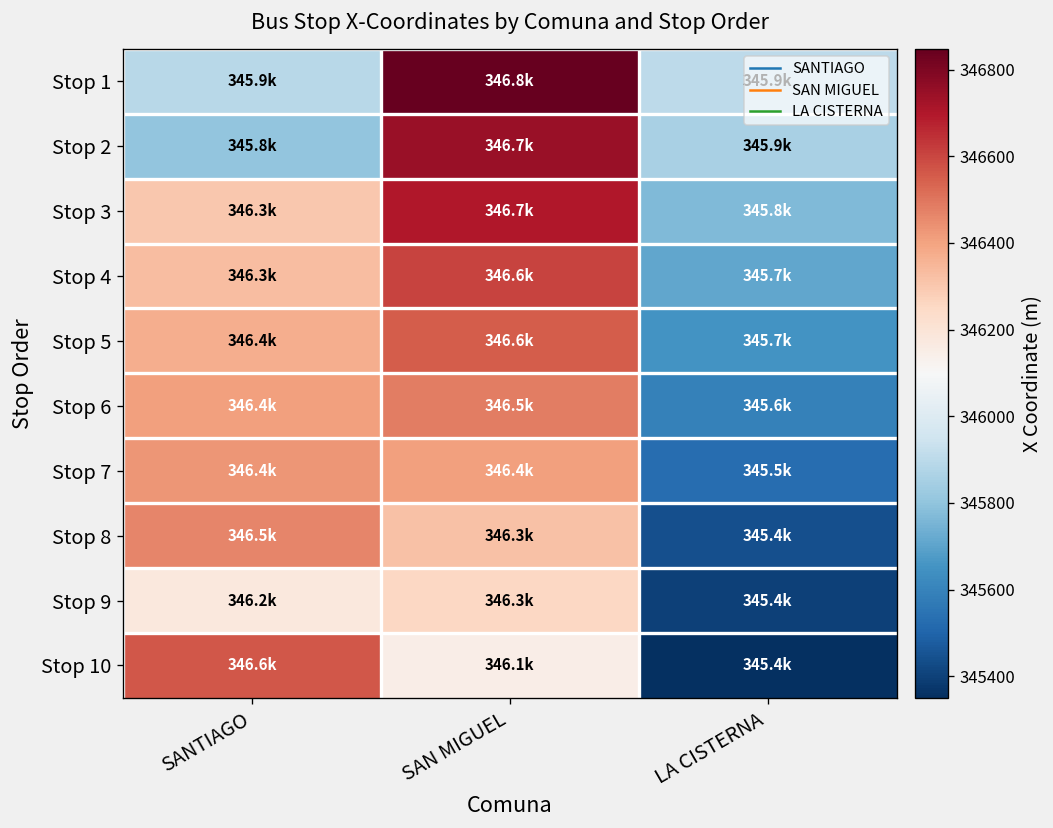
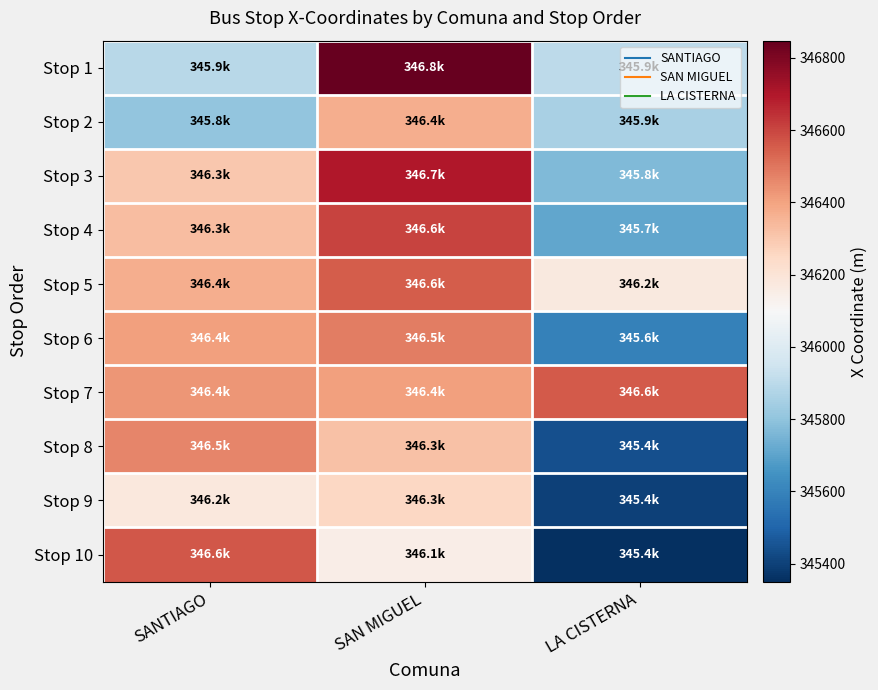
Stop 2, SAN MIGUEL: 346.7k -> 346.4k
Stop 5, LA CISTERNA: 345.7k -> 346.2k
Stop 7, LA CISTERNA: 345.5k -> 346.6k
